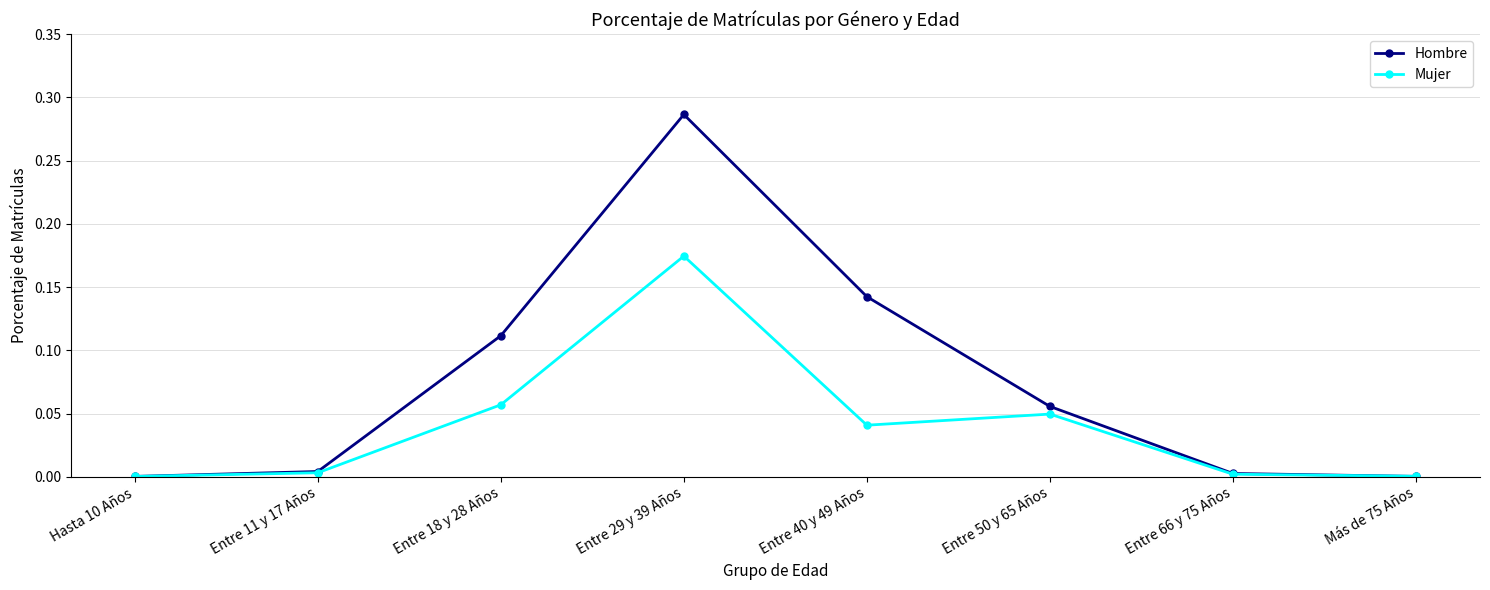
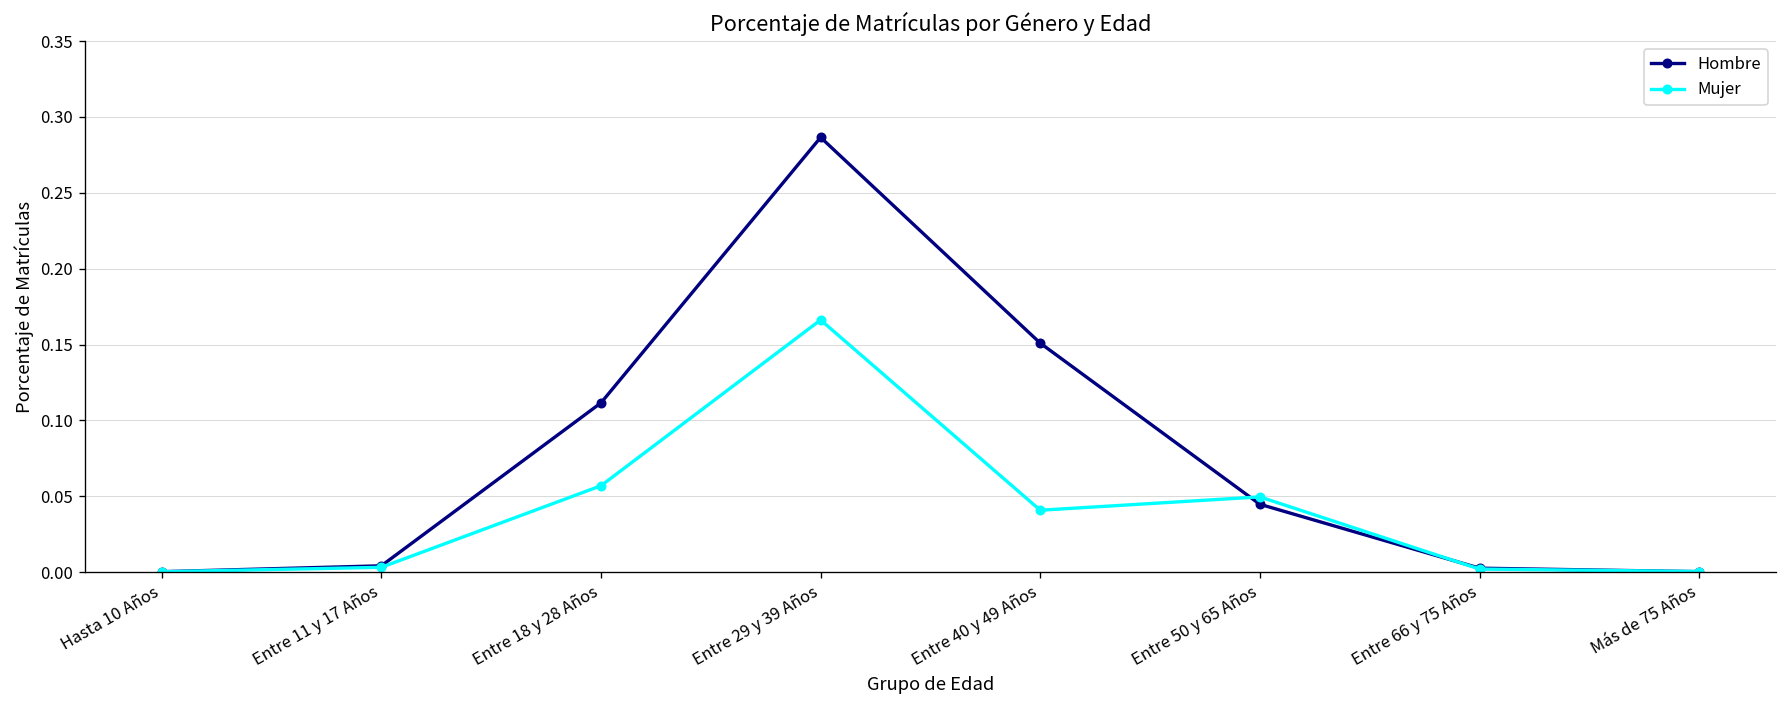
Mujer, Entre 29 y 39 Años: 0.175 -> 0.166
Hombre, Entre 40 y 49 Años: 0.142 -> 0.151
Hombre, Entre 50 y 65 Años: 0.056 -> 0.045
